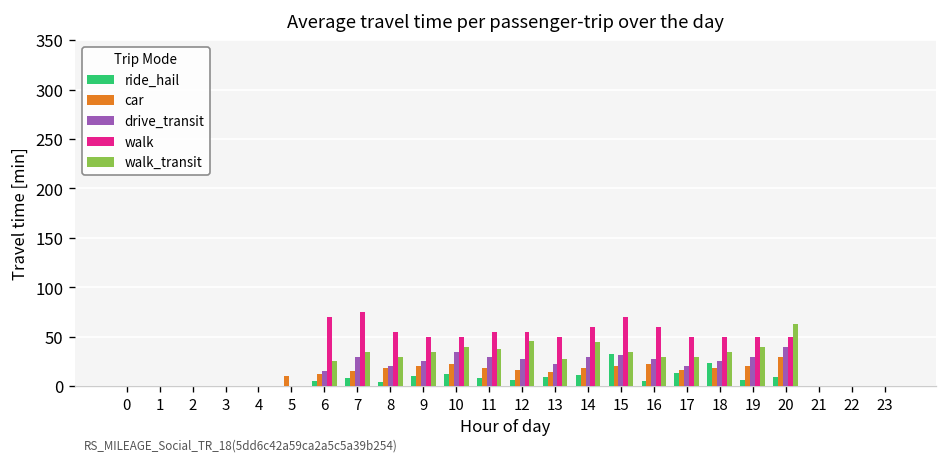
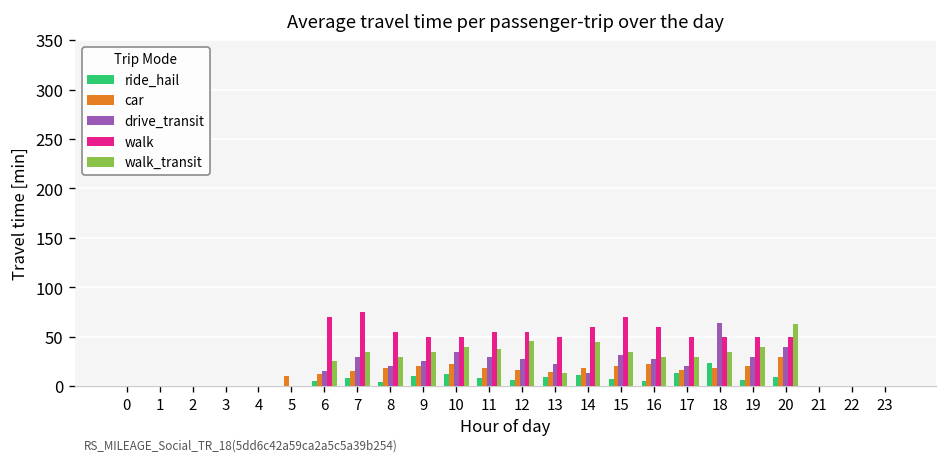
walk_transit, 13: 30 -> 10
drive_transit, 14: 30 -> 10
ride_hail, 15: 30 -> 10
drive_transit, 18: 30 -> 60
